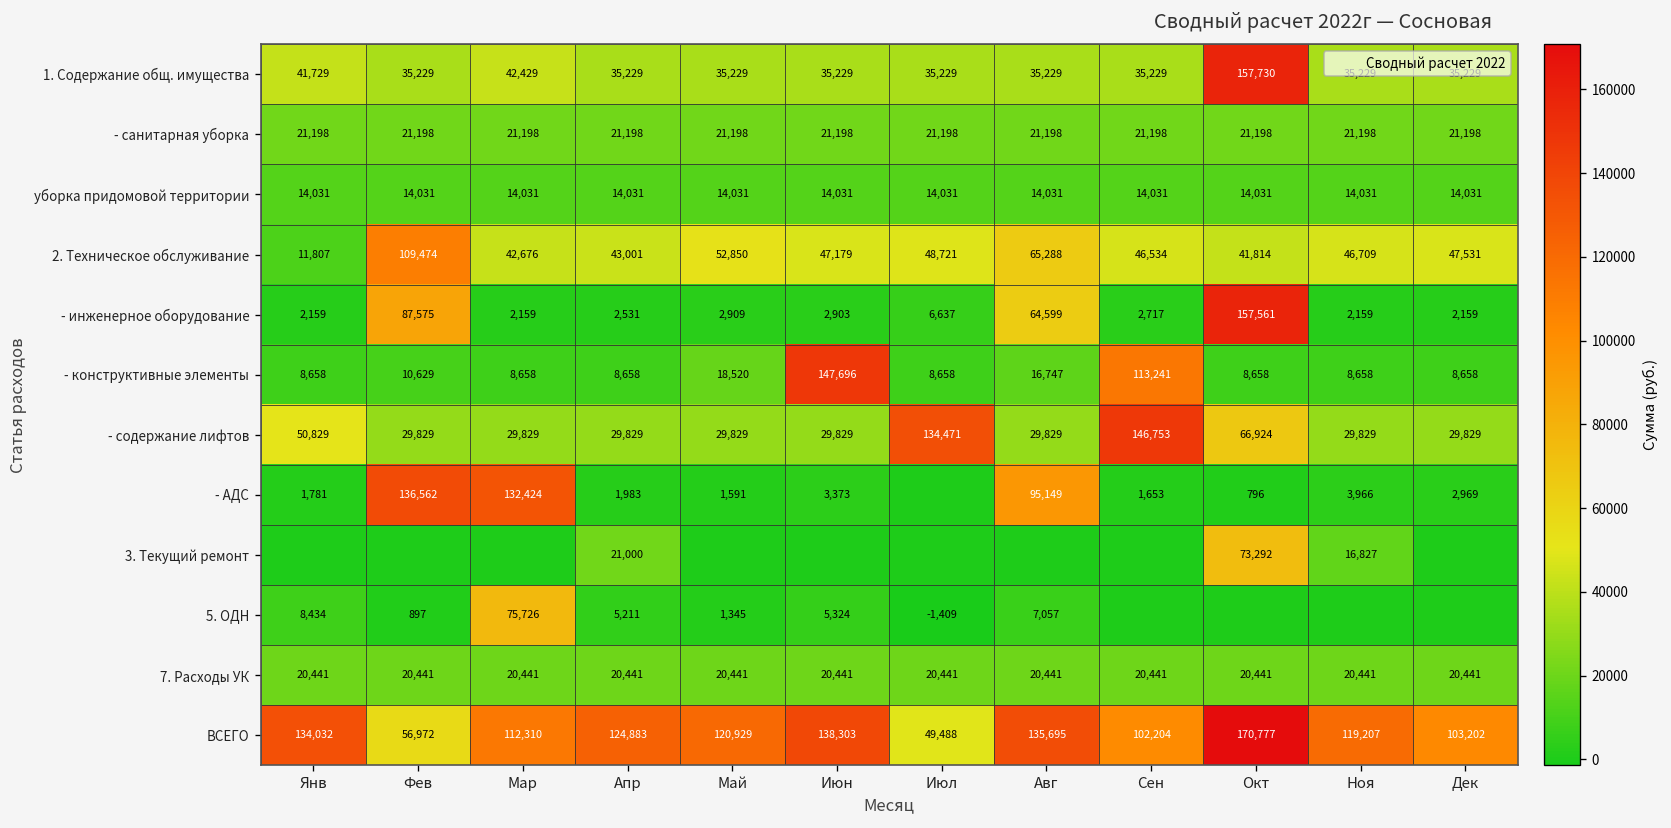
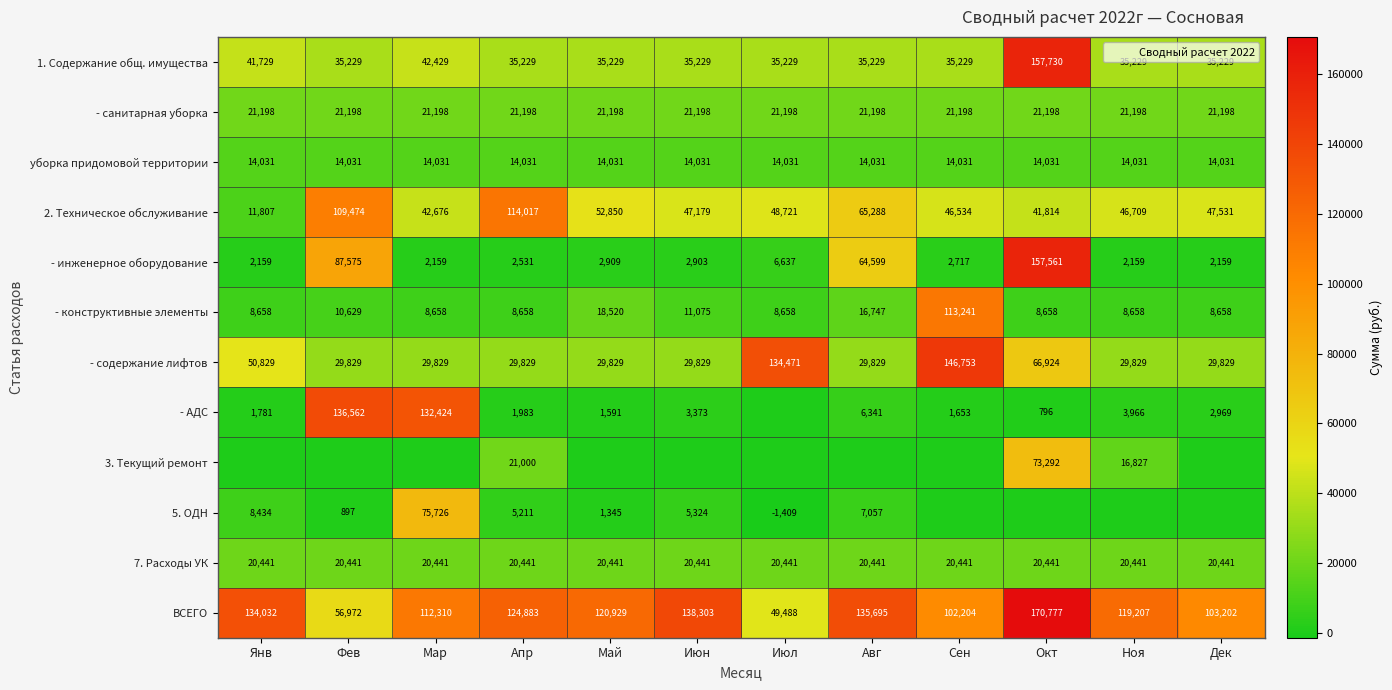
2. Техническое обслуживание, Апр: 43,001 -> 114,017
- конструктивные элементы, Июн: 147,696 -> 11,075
- АДС, Авг: 95,149 -> 6,341
